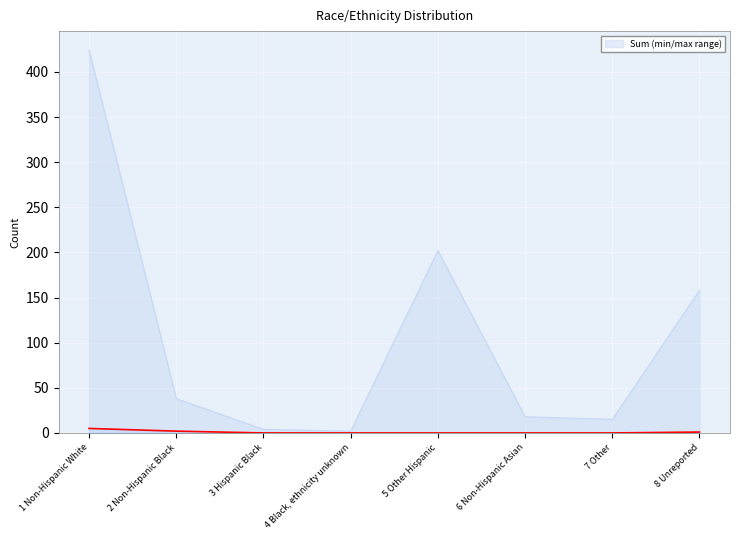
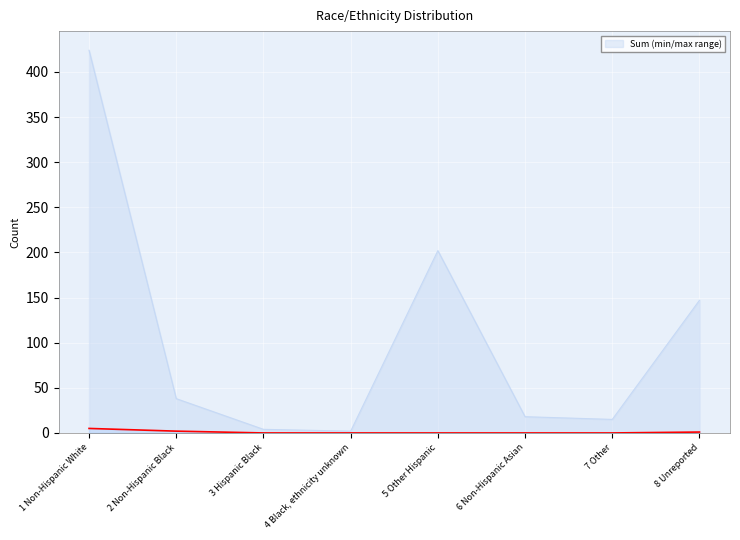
Sum (min/max range), 8 Unreported: 160 -> 150
